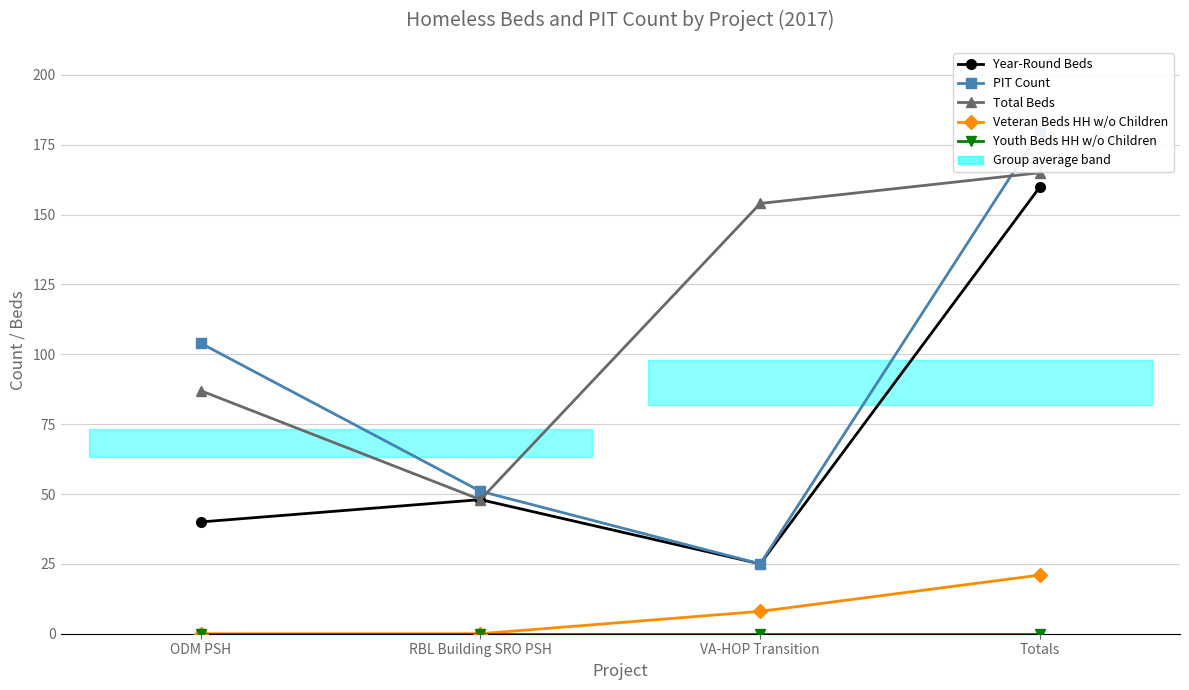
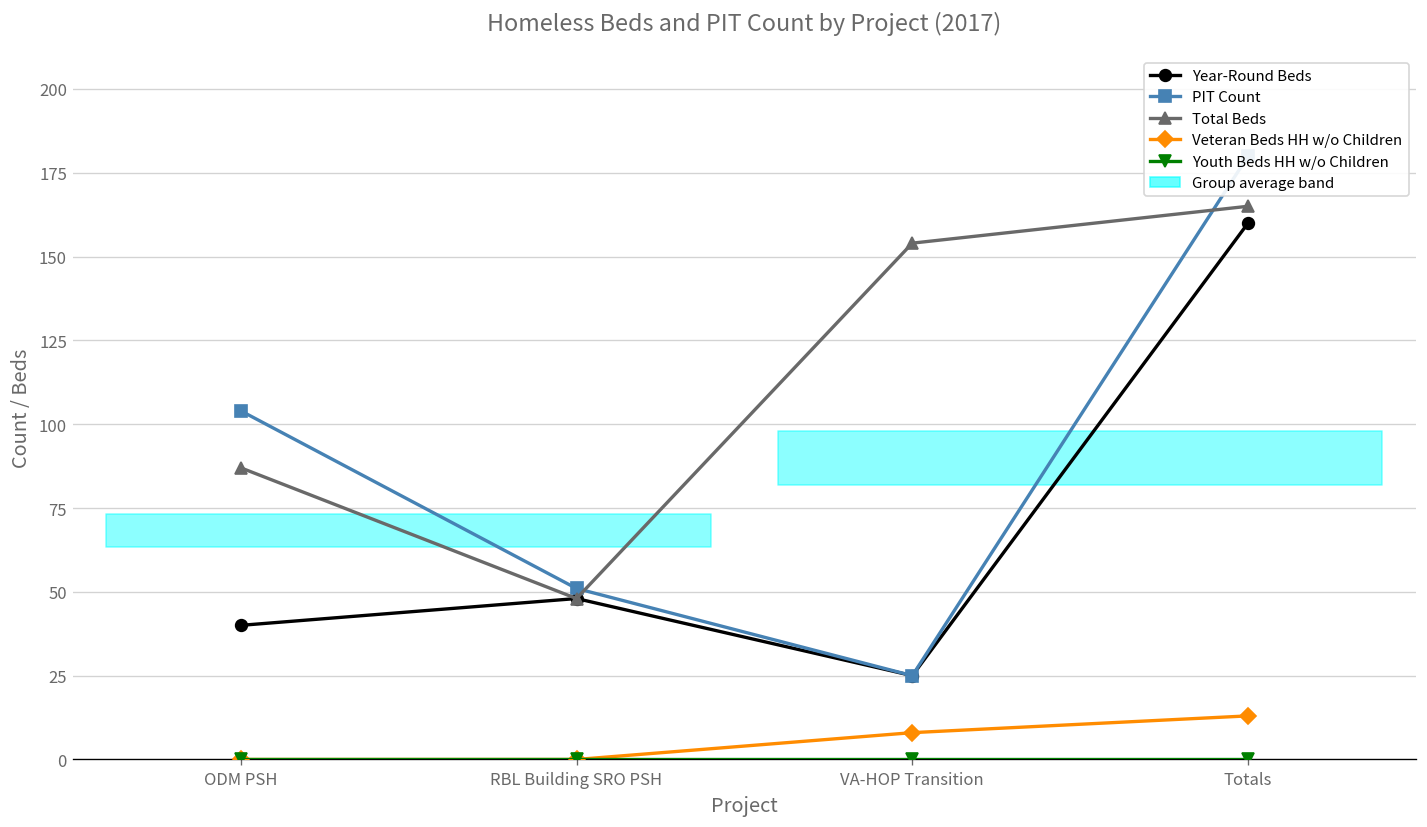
Veteran Beds HH w/o Children, Totals: 21 -> 13
